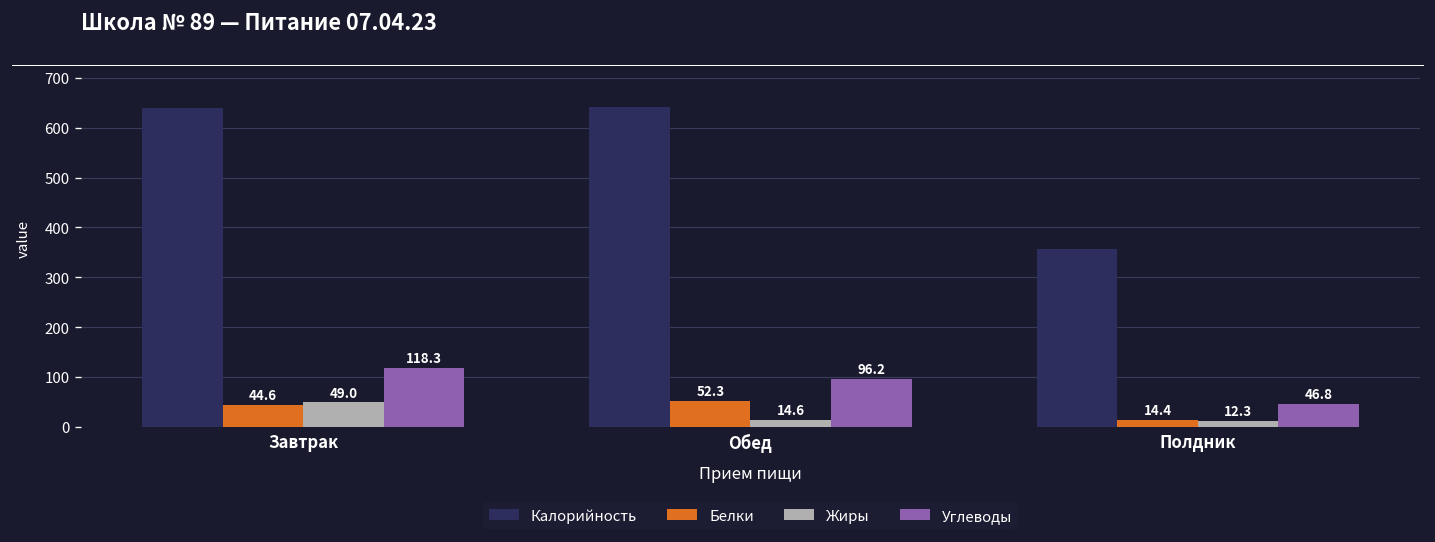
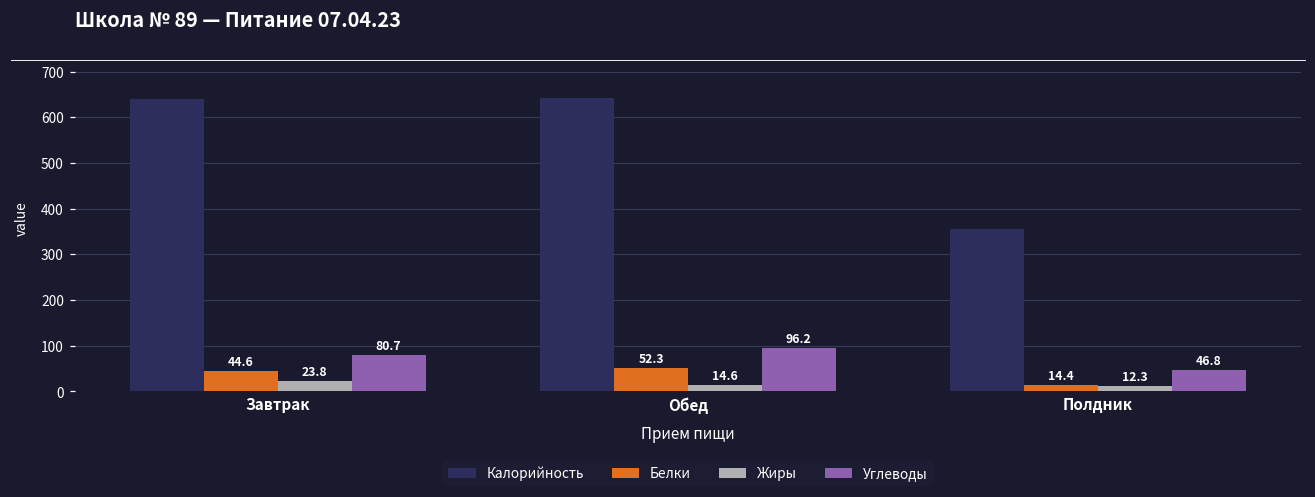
Жиры, Завтрак: 49.0 -> 23.8
Углеводы, Завтрак: 118.3 -> 80.7
